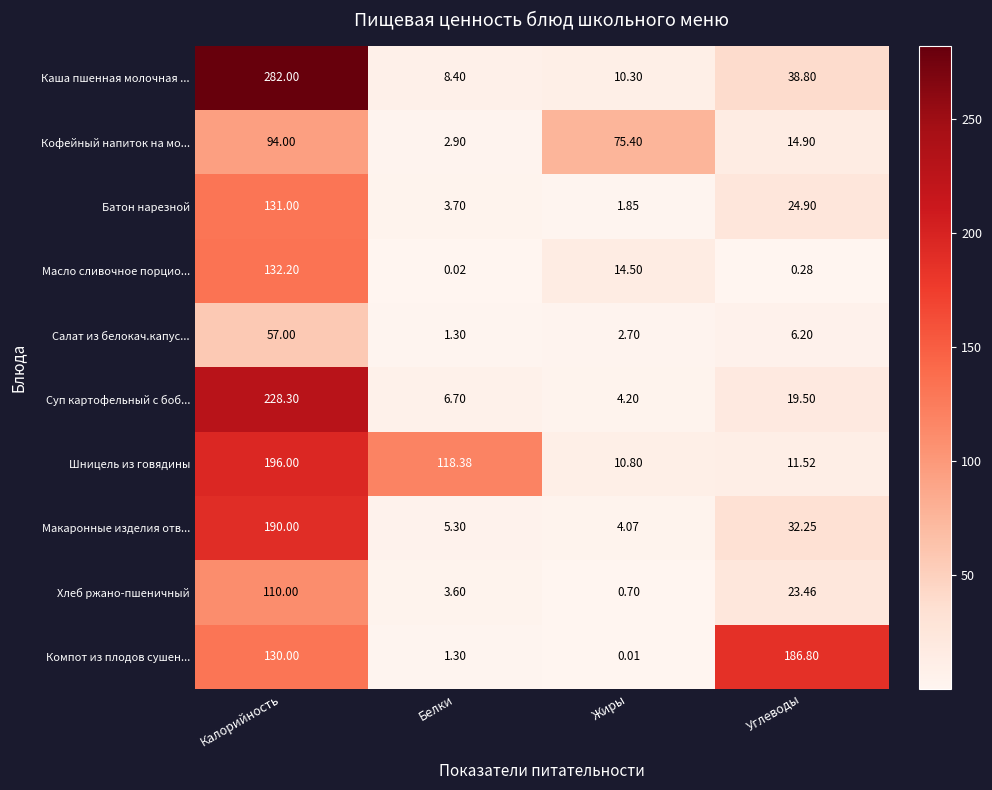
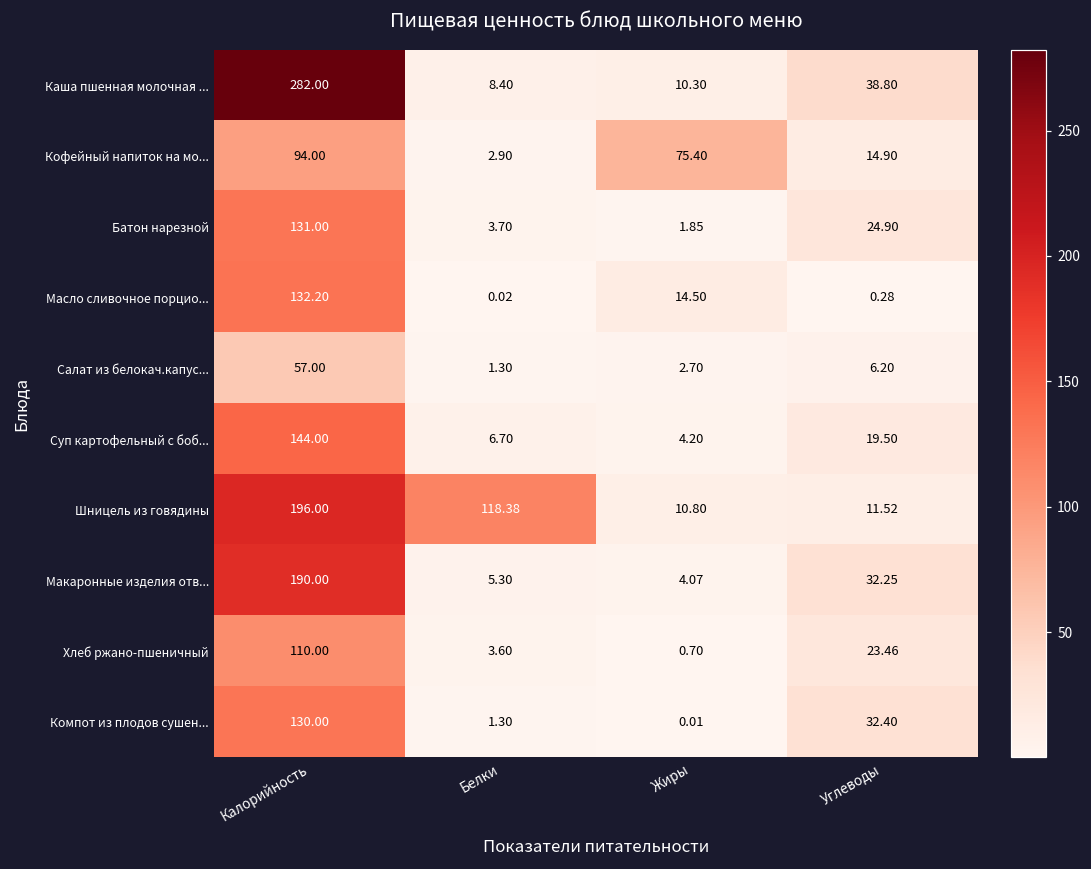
Суп картофельный с боб..., Калорийность: 228.30 -> 144.00
Компот из плодов сушен..., Углеводы: 186.80 -> 32.40
